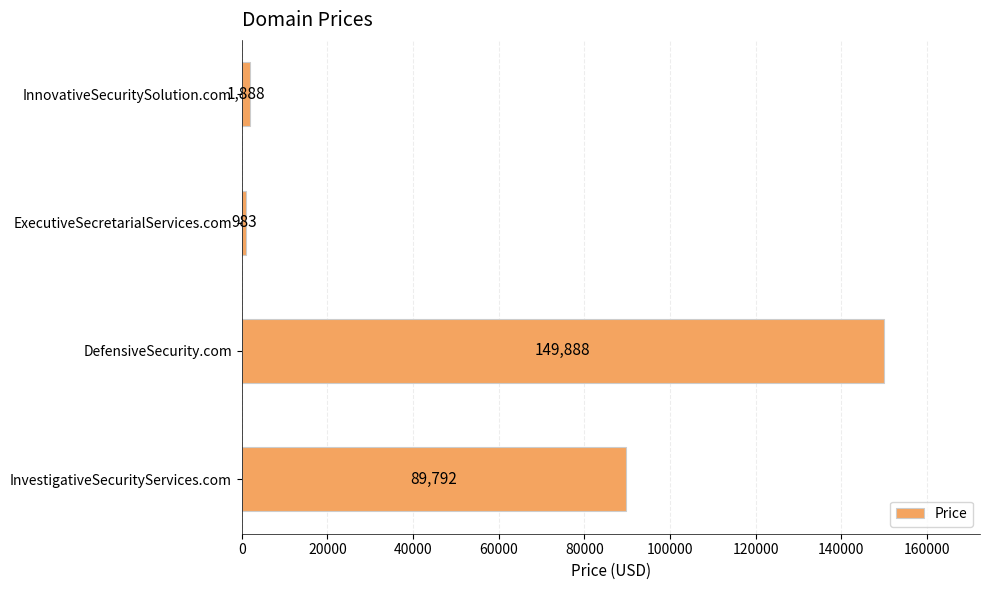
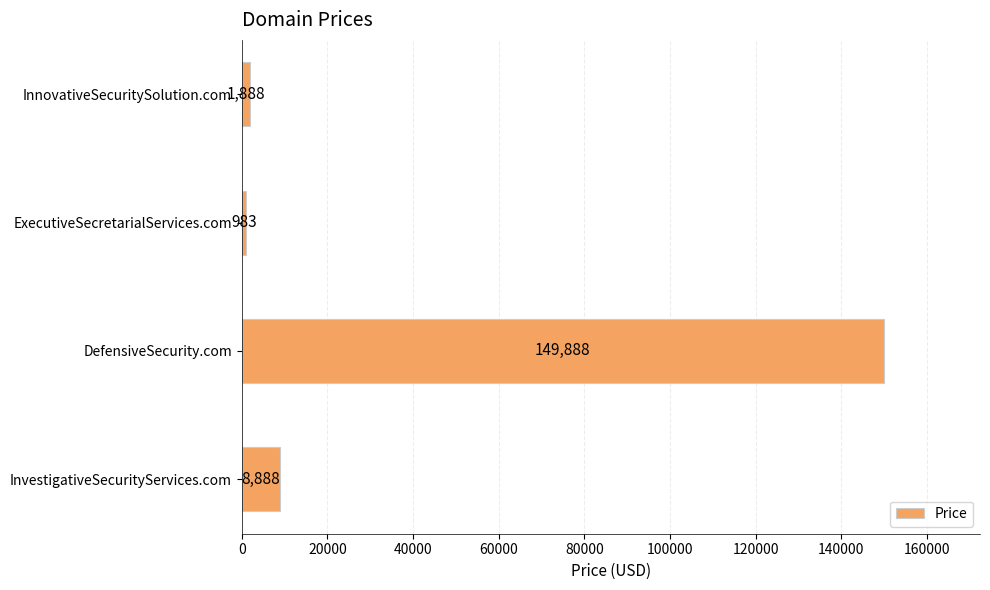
InvestigativeSecurityServices.com: 89,792 -> 8,888
